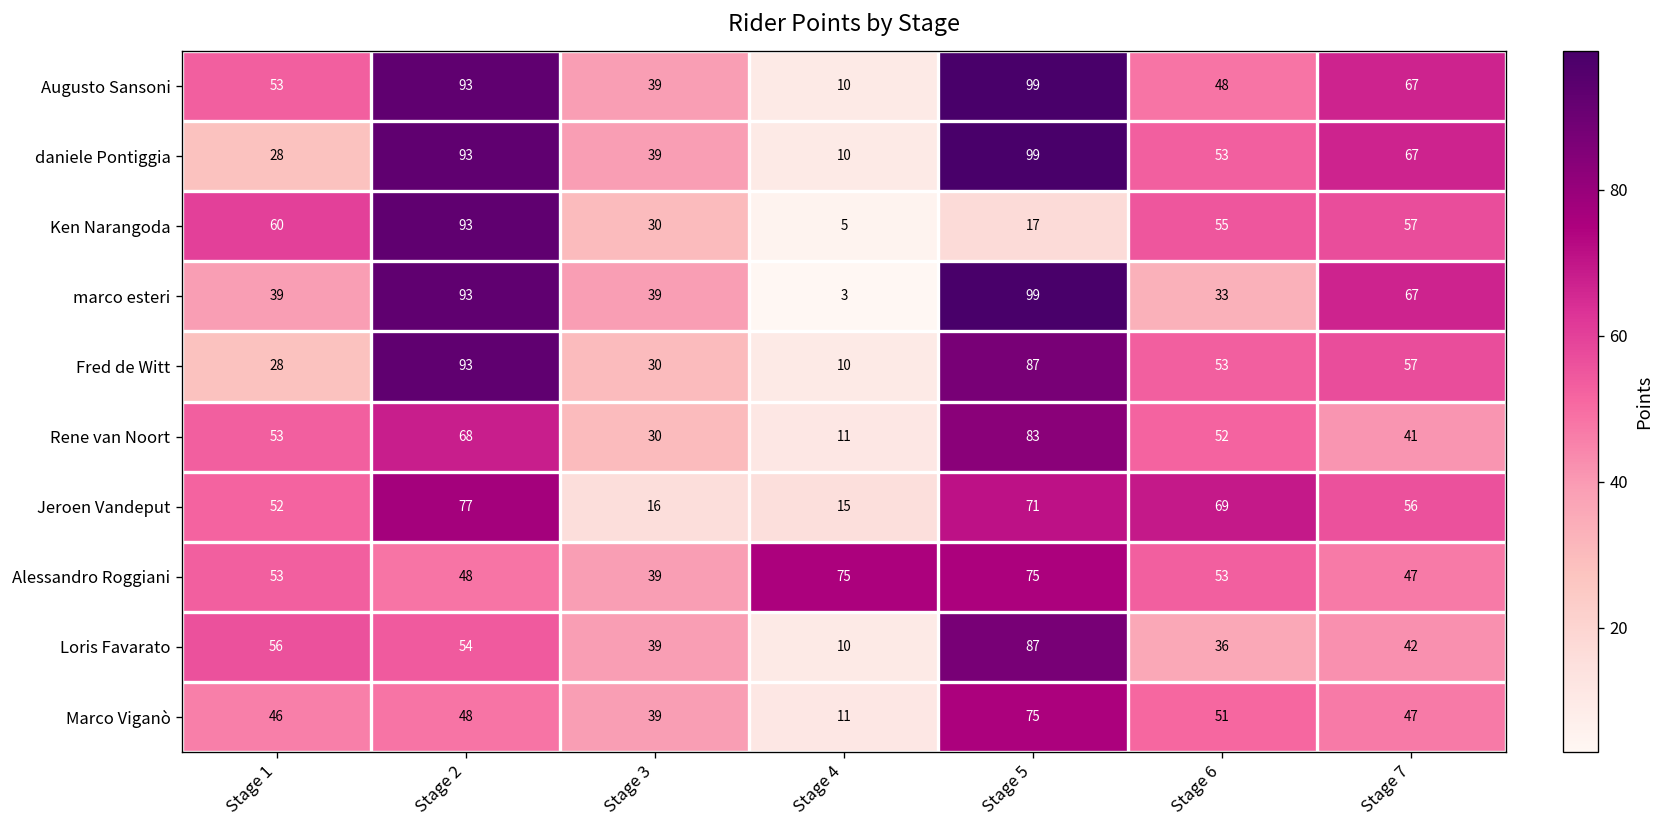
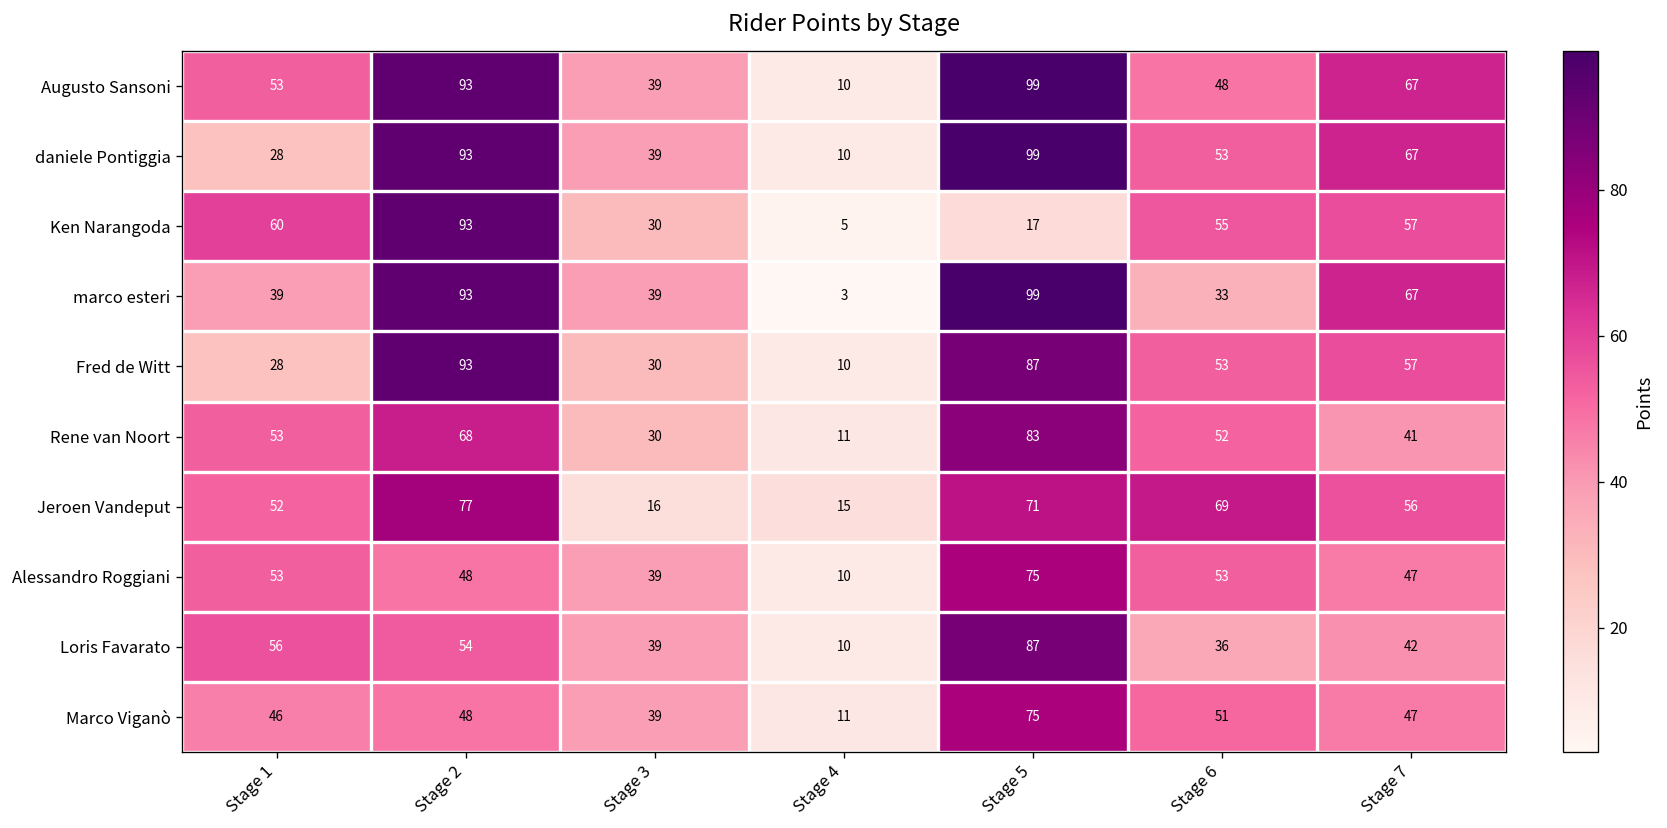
Alessandro Roggiani, Stage 4: 75 -> 10
